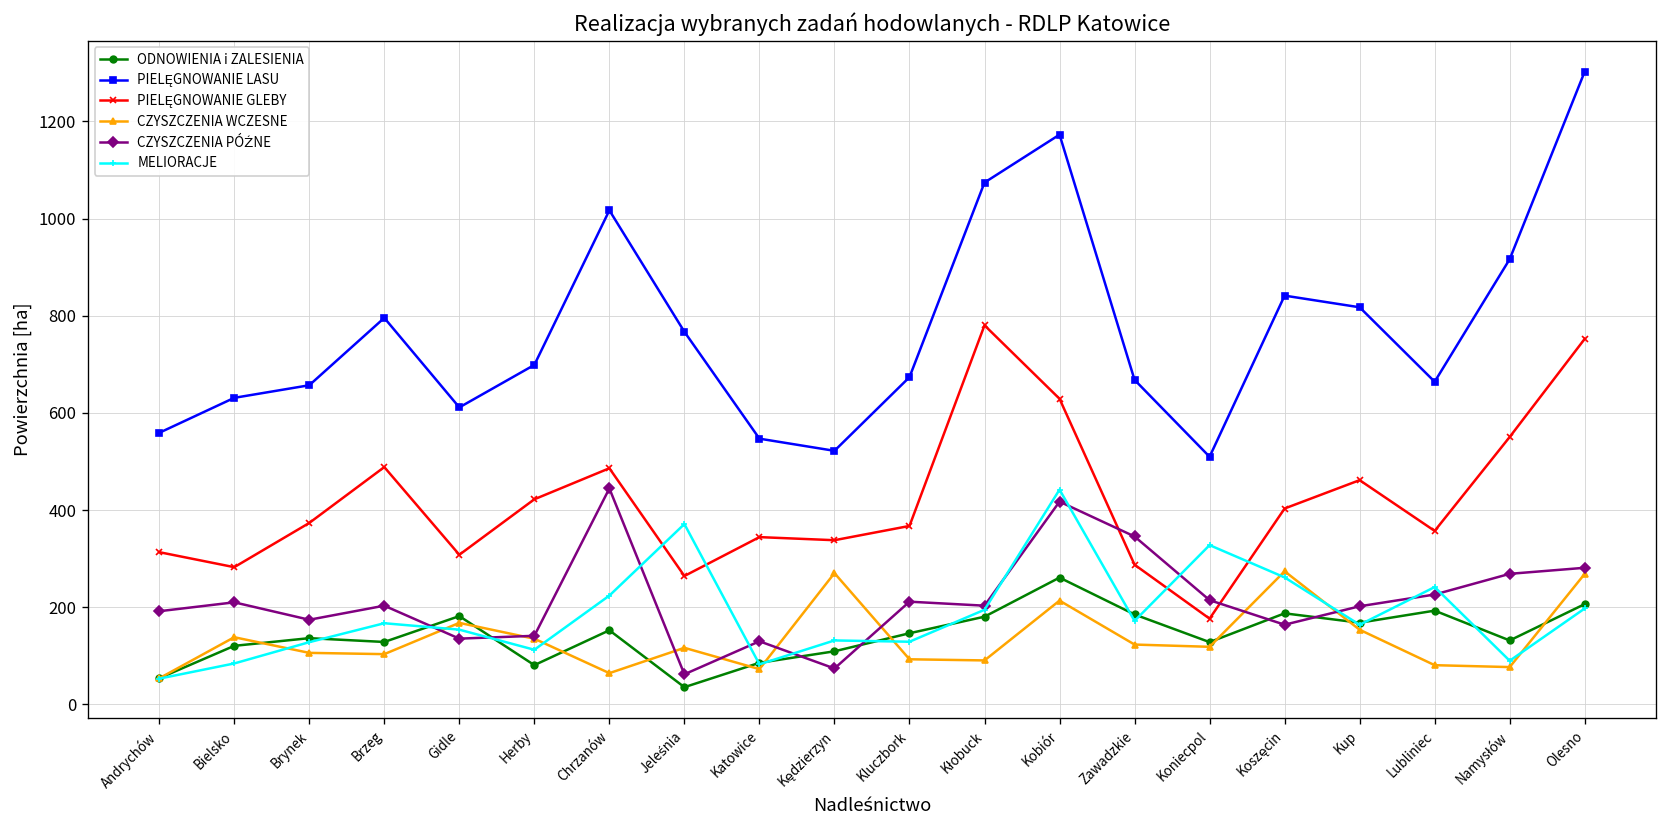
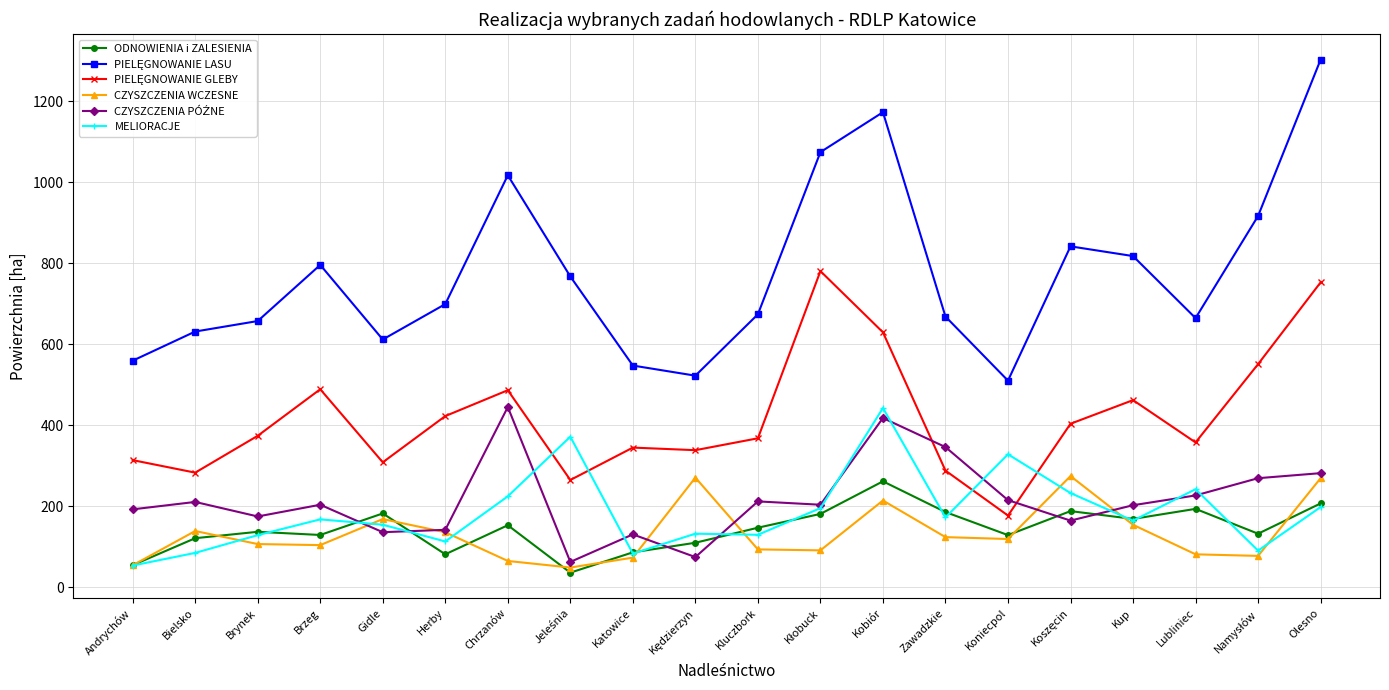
CZYSZCZENIA WCZESNE, Jeleśnia: 120 -> 50
MELIORACJE, Koszęcin: 260 -> 230
